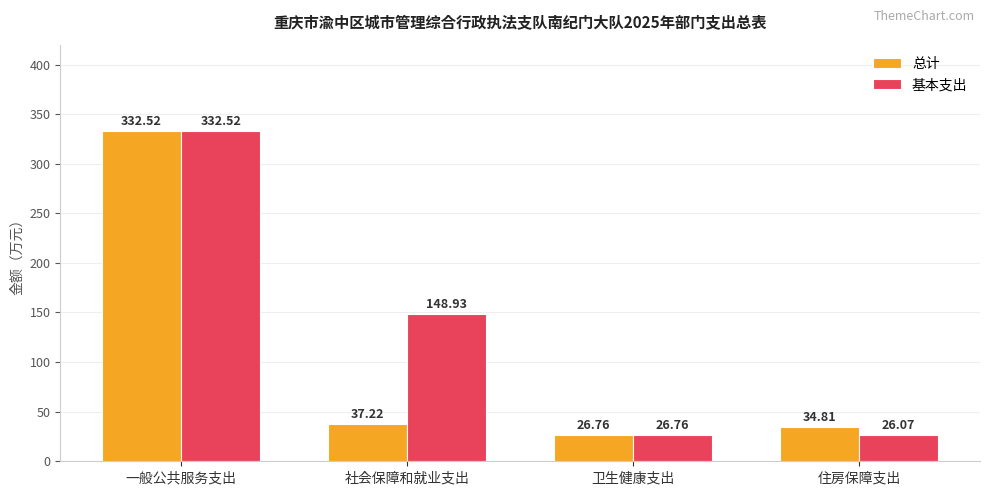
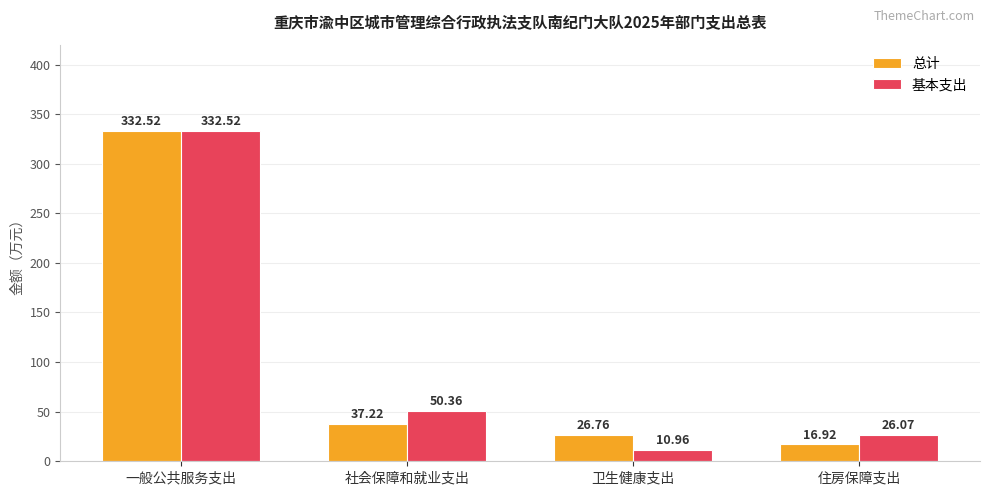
基本支出, 社会保障和就业支出: 148.93 -> 50.36
基本支出, 卫生健康支出: 26.76 -> 10.96
总计, 住房保障支出: 34.81 -> 16.92
